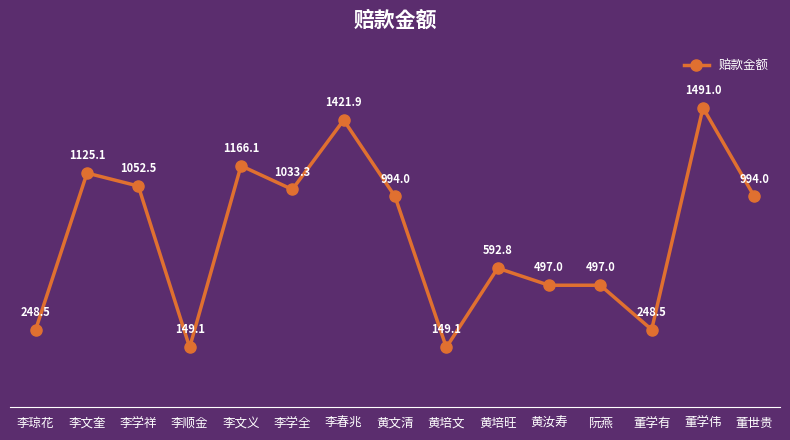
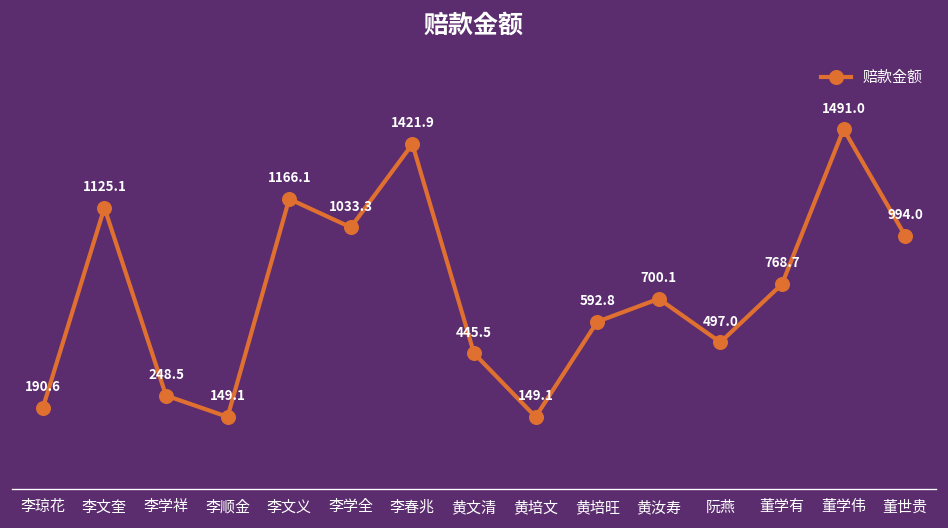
李琼花: 248.5 -> 190.6
李学祥: 1052.5 -> 248.5
黄文清: 994.0 -> 445.5
黄汝寿: 497.0 -> 700.1
董学有: 248.5 -> 768.7
